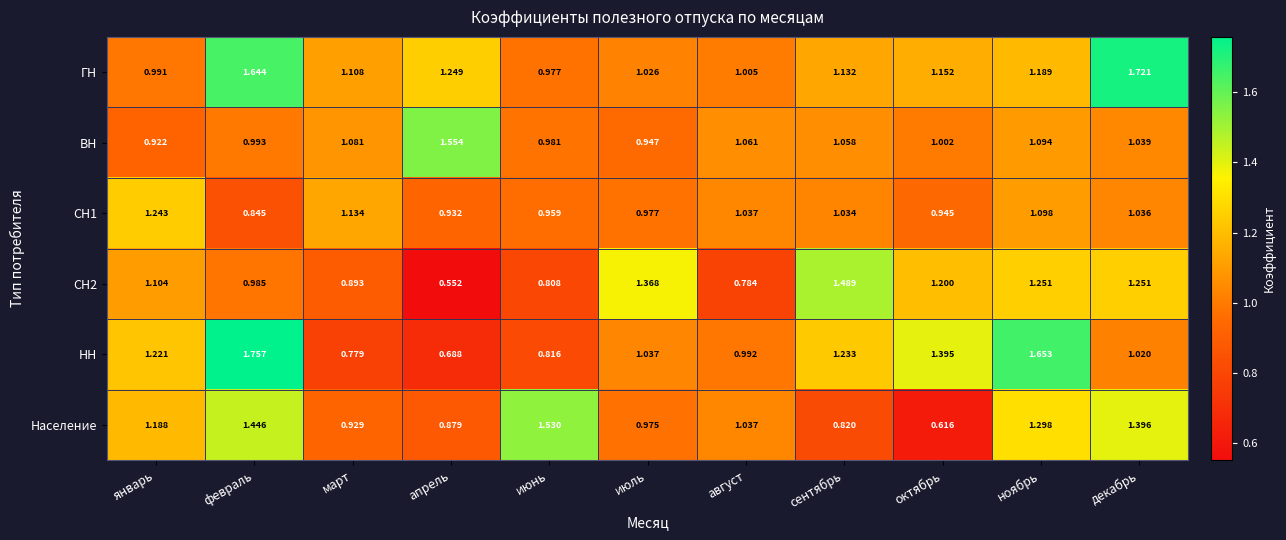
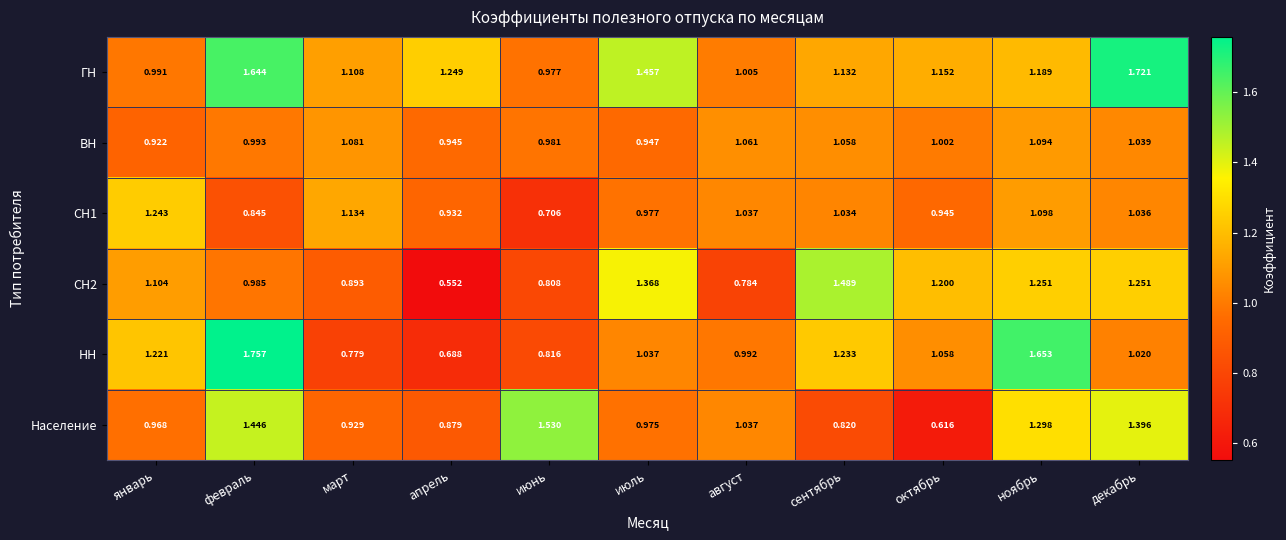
ГН, июль: 1.026 -> 1.457
ВН, апрель: 1.554 -> 0.945
СН1, июнь: 0.959 -> 0.706
НН, октябрь: 1.395 -> 1.058
Население, январь: 1.188 -> 0.968
